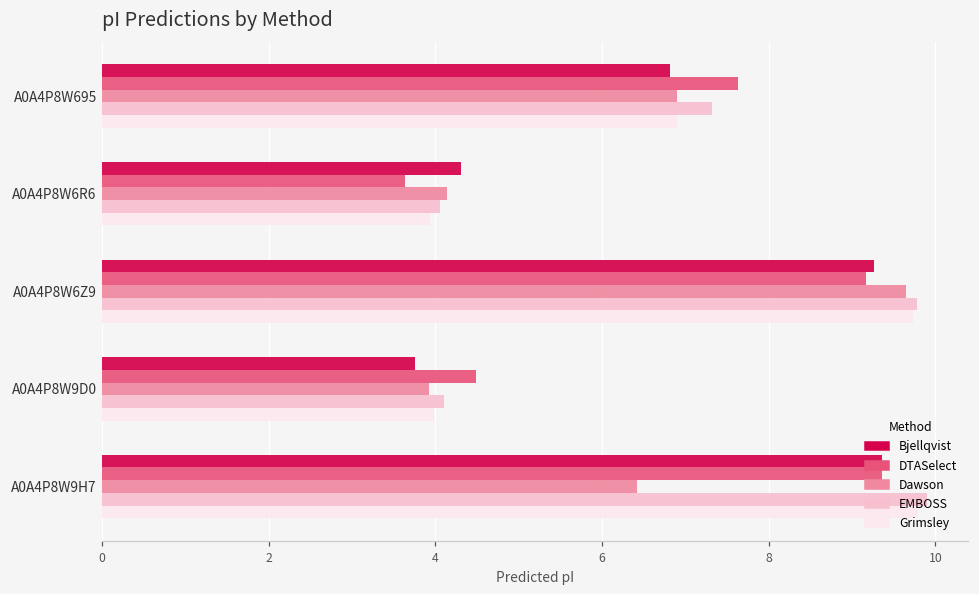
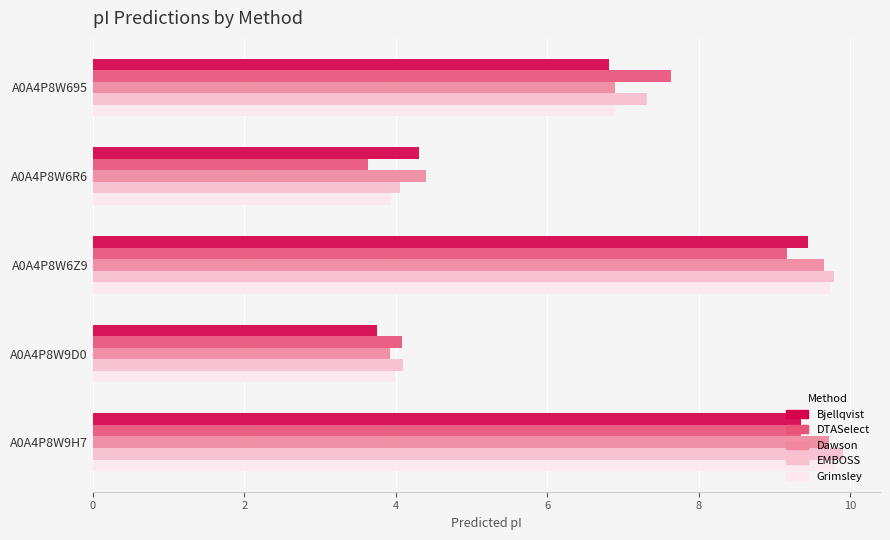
Dawson, A0A4P8W6R6: 4.1 -> 4.4
Bjellqvist, A0A4P8W6Z9: 9.3 -> 9.4
DTASelect, A0A4P8W9D0: 4.5 -> 4.1
Dawson, A0A4P8W9H7: 6.4 -> 9.7
